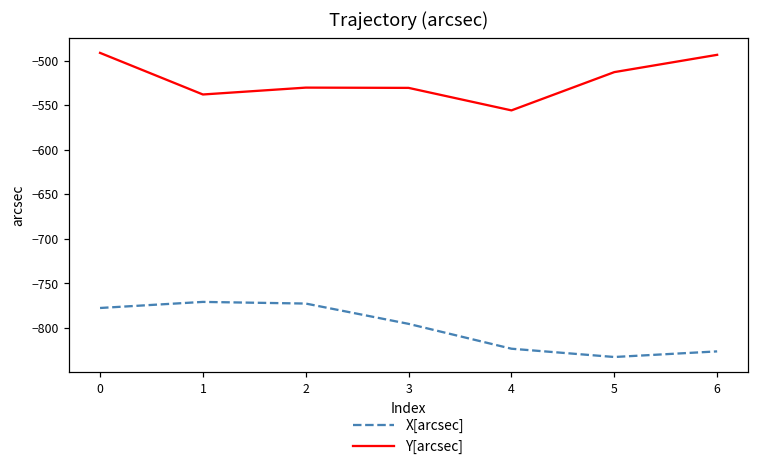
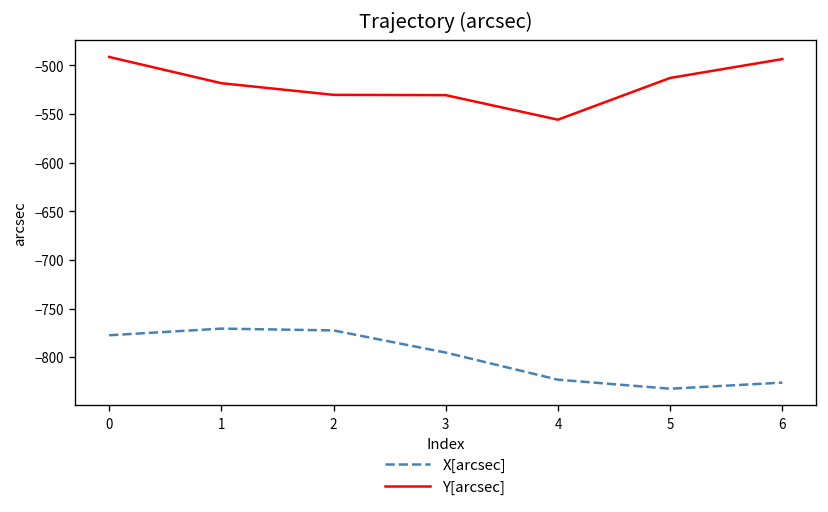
Y[arcsec], 1: -540 -> -520
